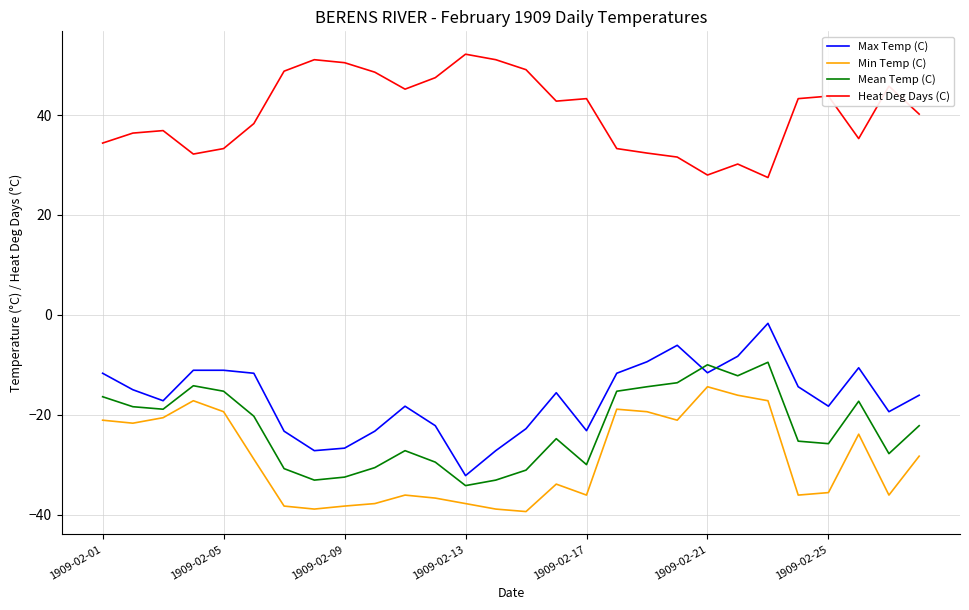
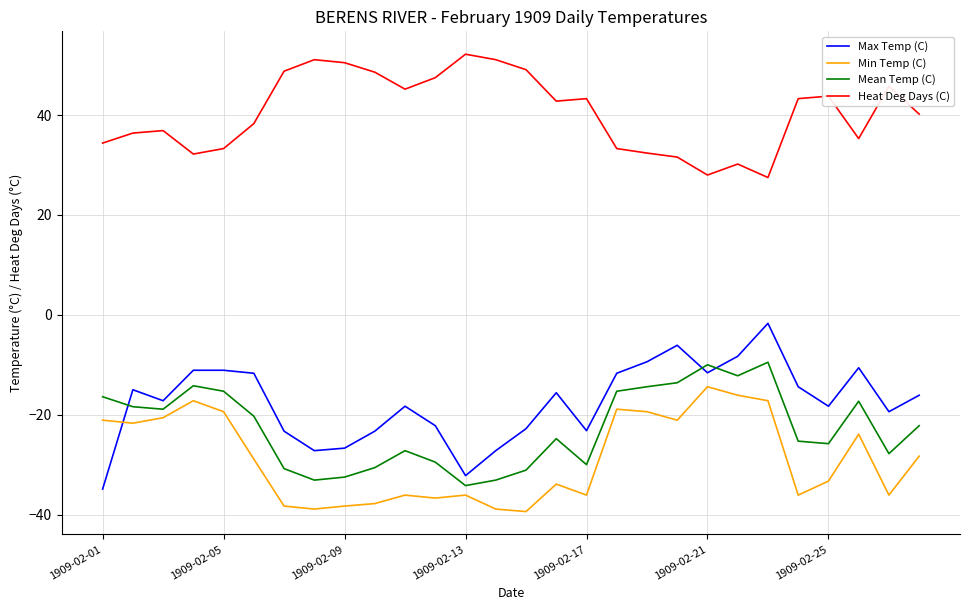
Max Temp (C), 1909-02-01: -12 -> -35
Min Temp (C), 1909-02-13: -38 -> -36
Min Temp (C), 1909-02-25: -36 -> -33
